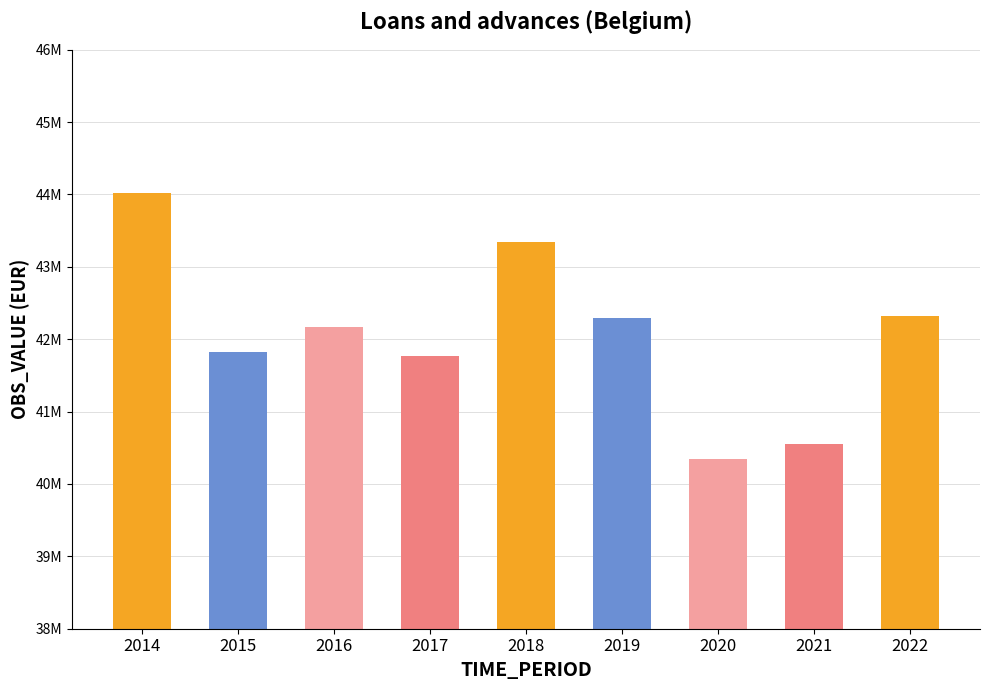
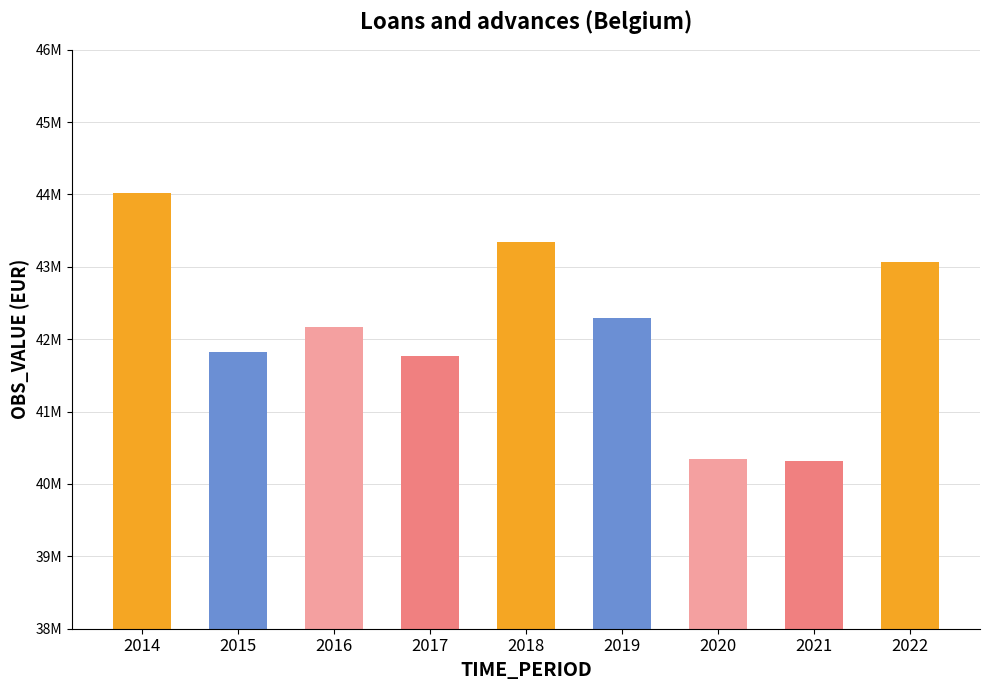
2021: 40500000 -> 40300000
2022: 42300000 -> 43100000
